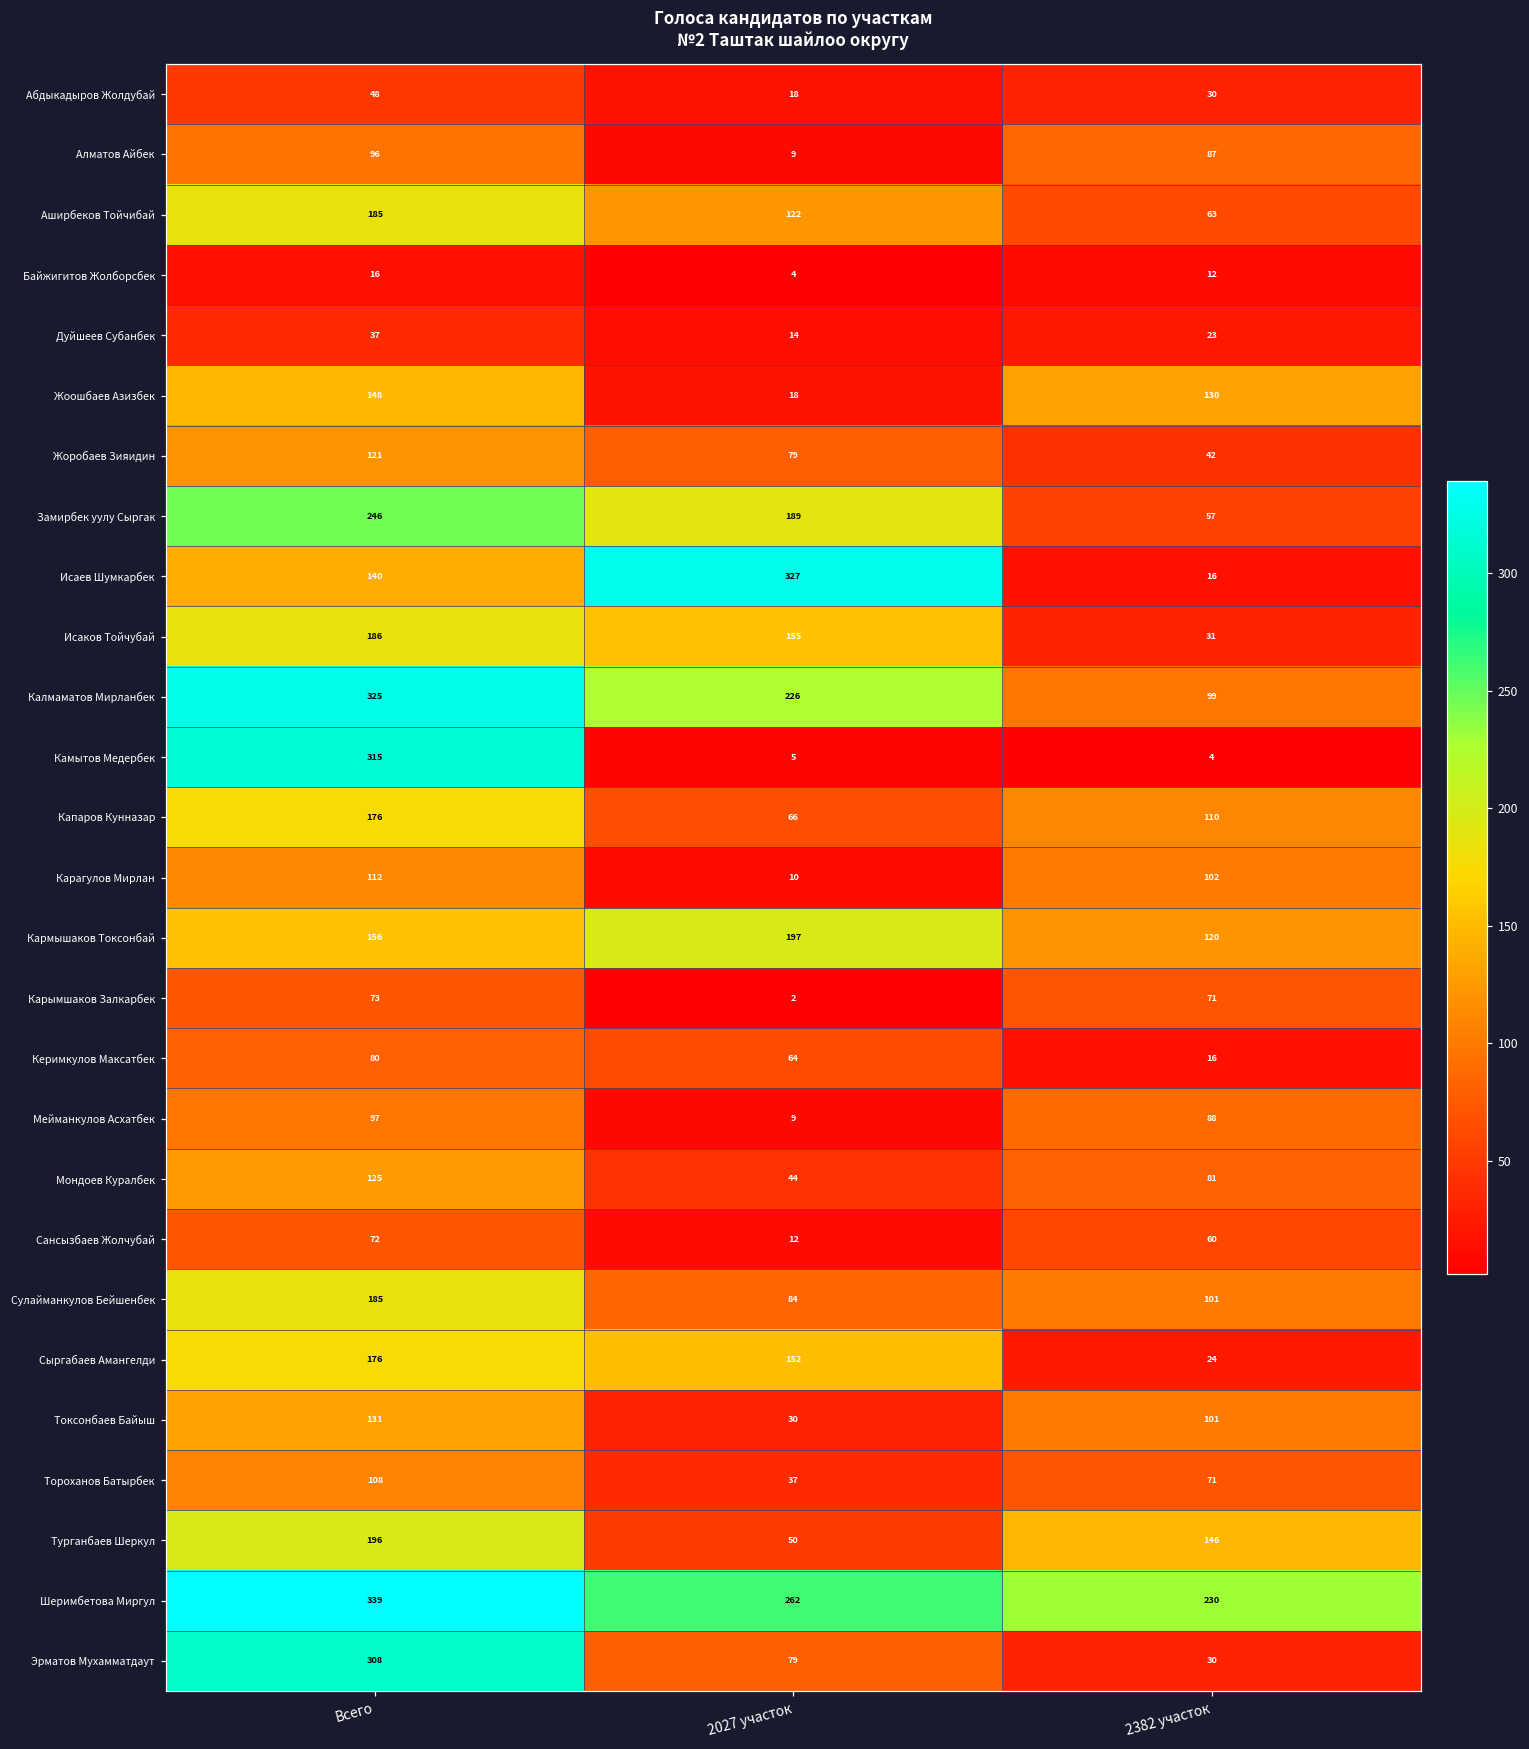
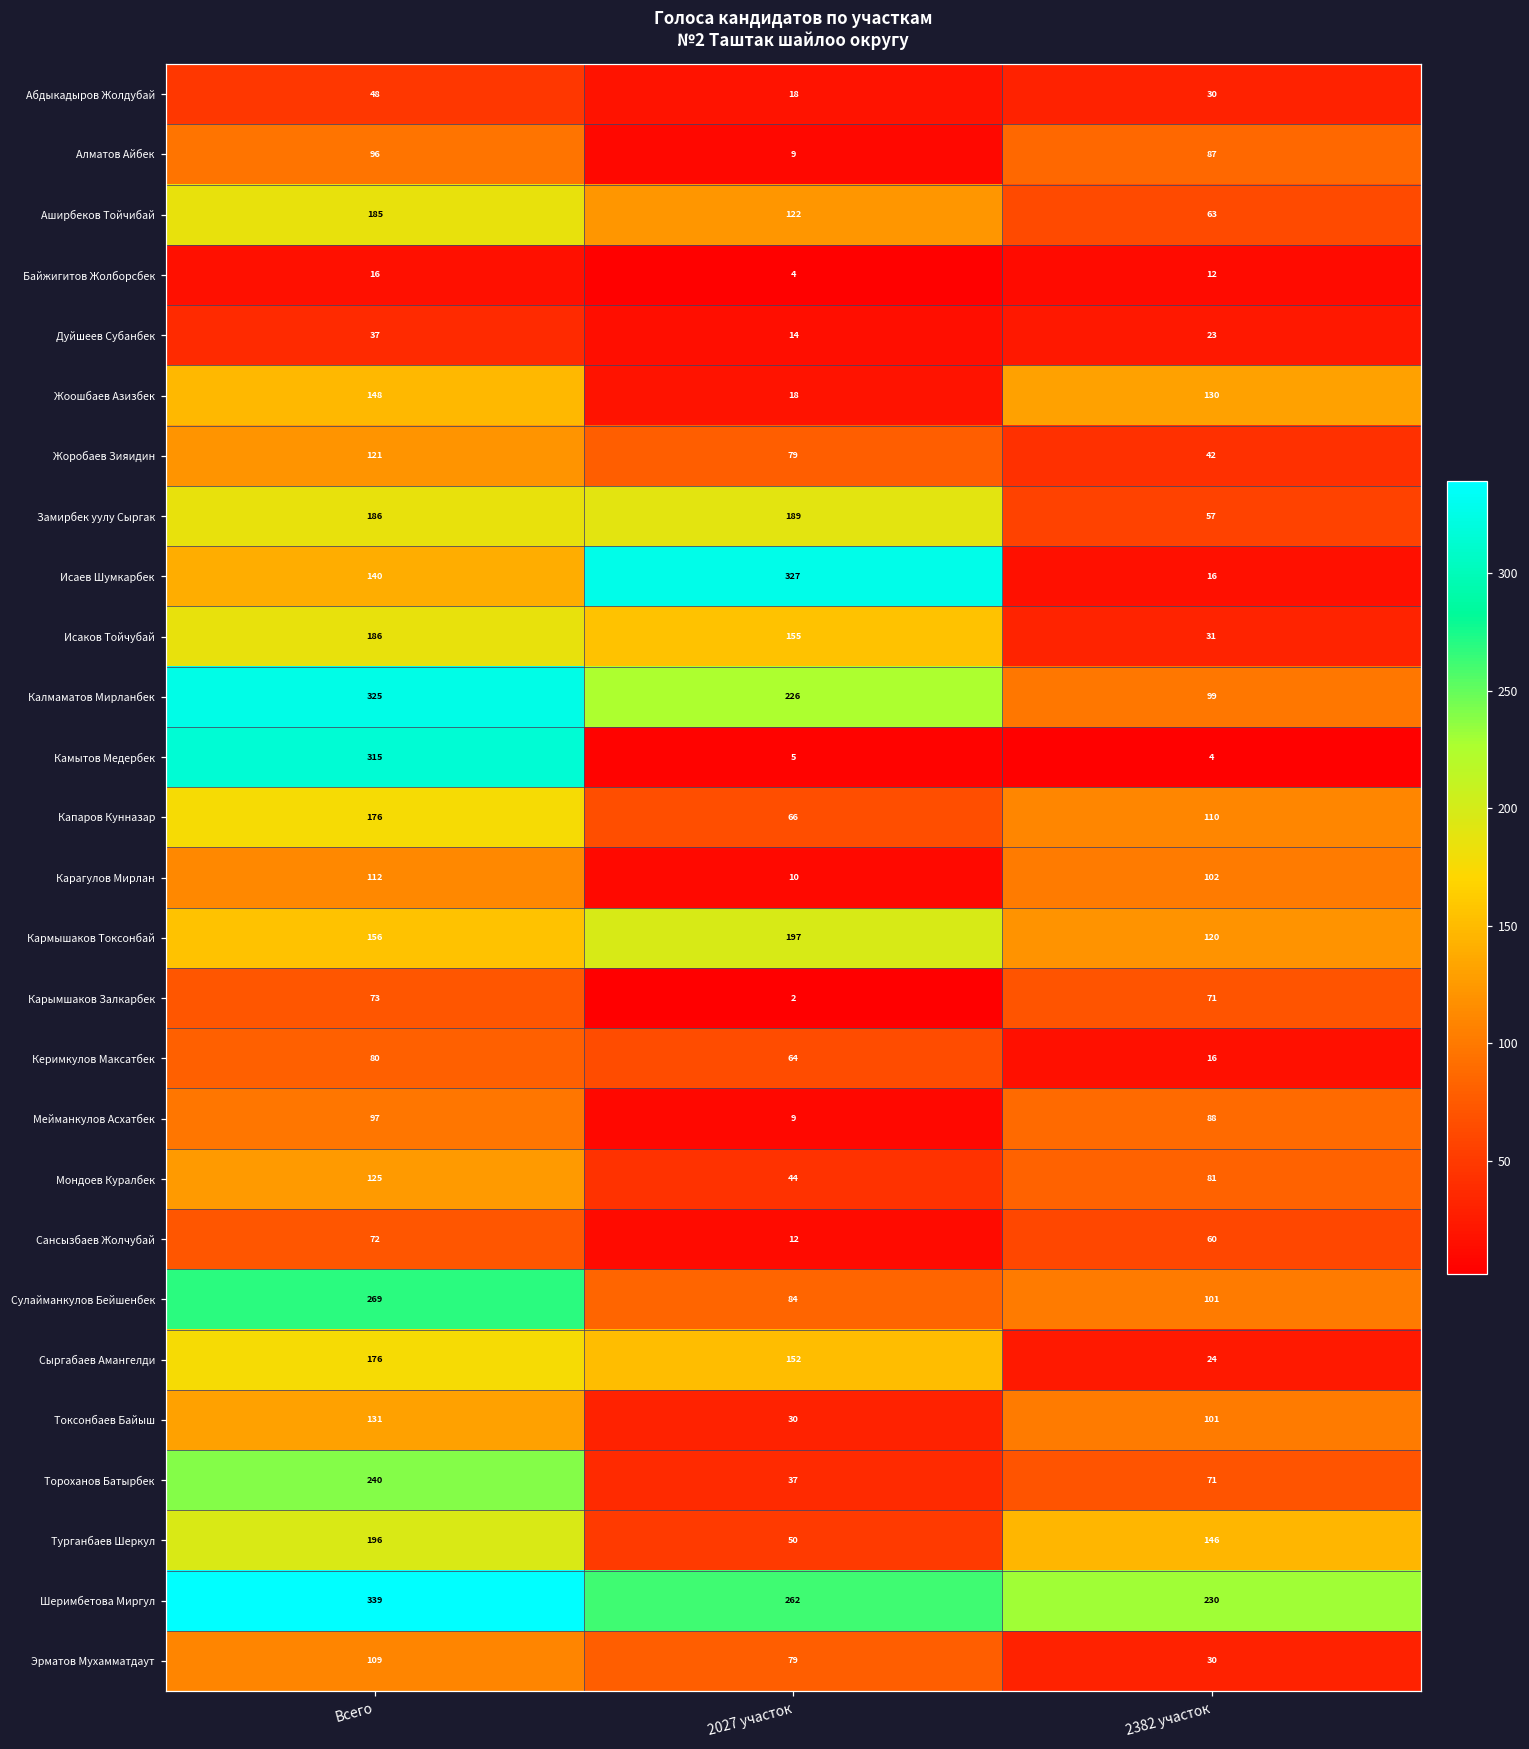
Замирбек уулу Сыргак, Всего: 246 -> 186
Сулайманкулов Бейшенбек, Всего: 185 -> 269
Тороханов Батырбек, Всего: 108 -> 240
Эрматов Мухамматдаут, Всего: 308 -> 109
